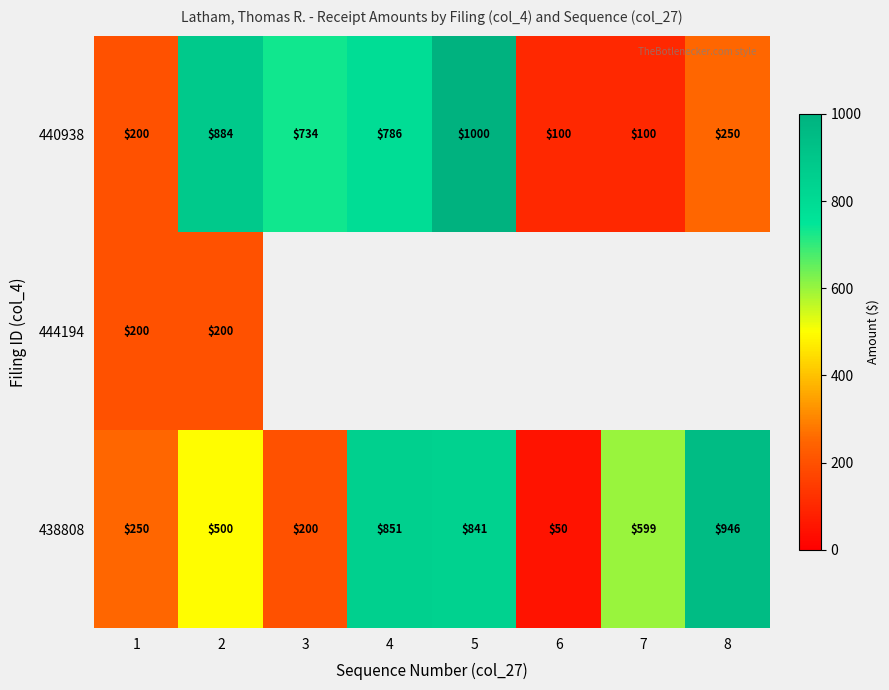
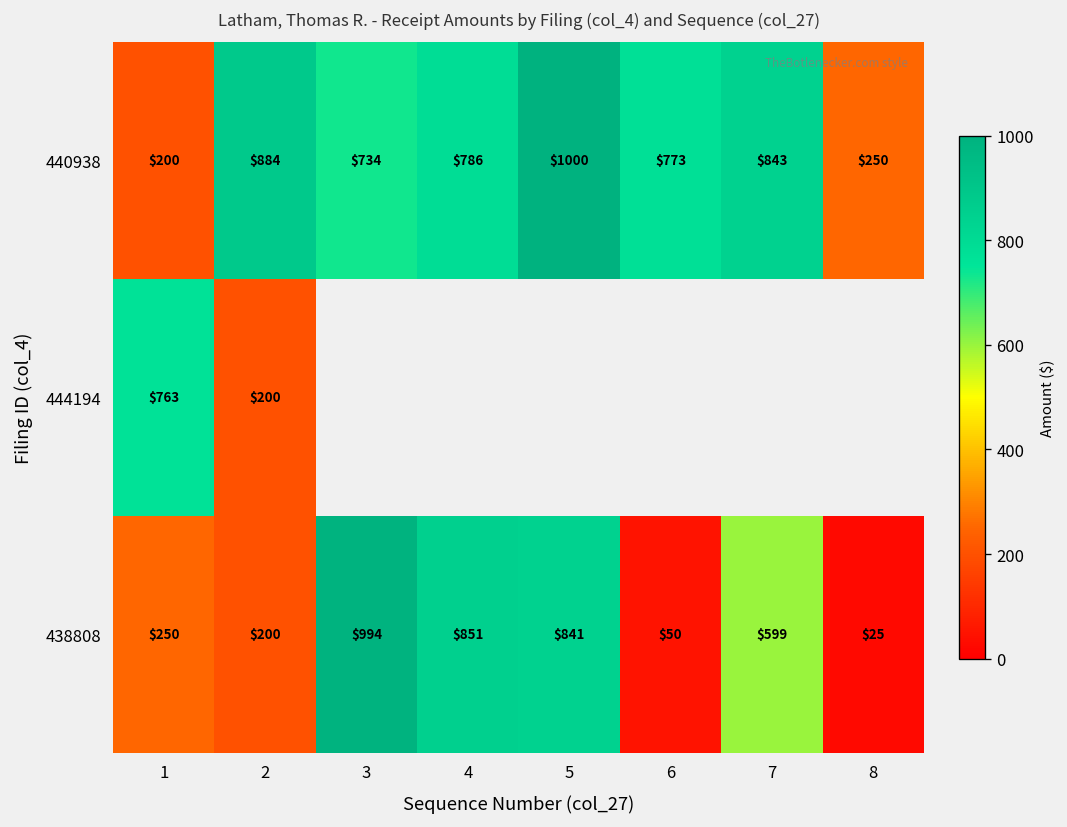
440938, 6: $100 -> $773
440938, 7: $100 -> $843
444194, 1: $200 -> $763
438808, 2: $500 -> $200
438808, 3: $200 -> $994
438808, 8: $946 -> $25
